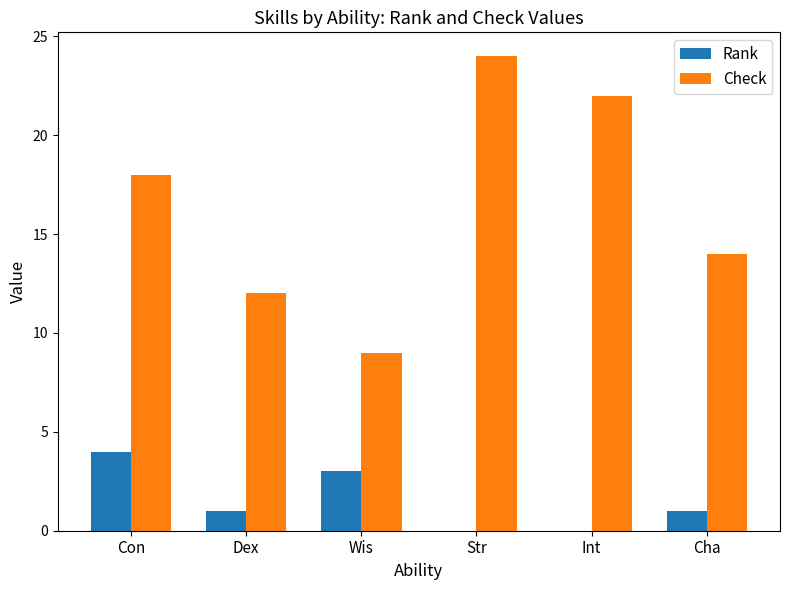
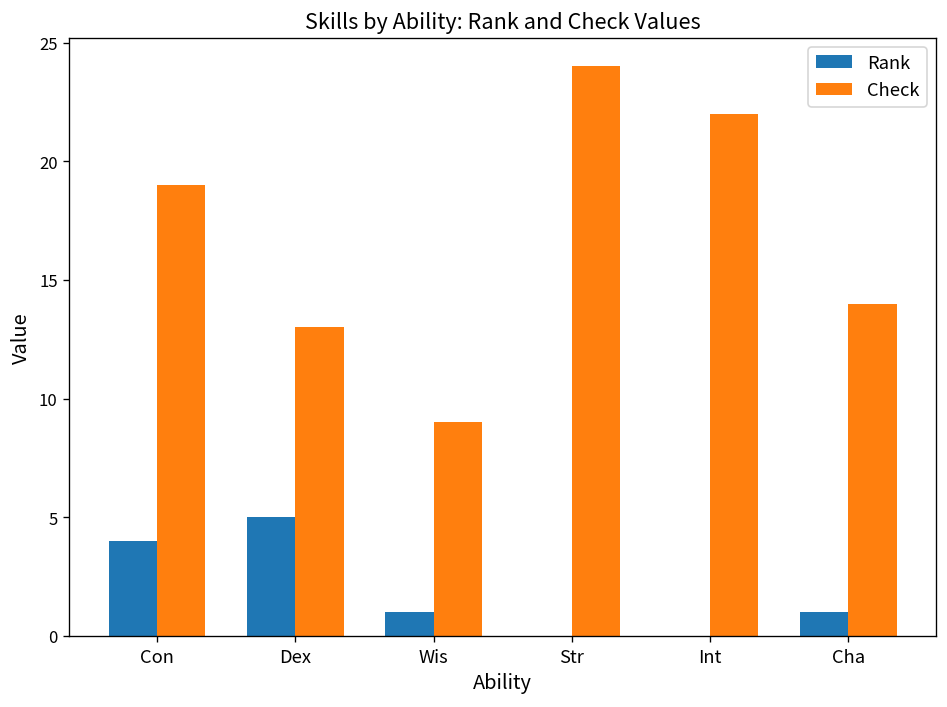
Check, Con: 18 -> 19
Rank, Dex: 1 -> 5
Check, Dex: 12 -> 13
Rank, Wis: 3 -> 1
